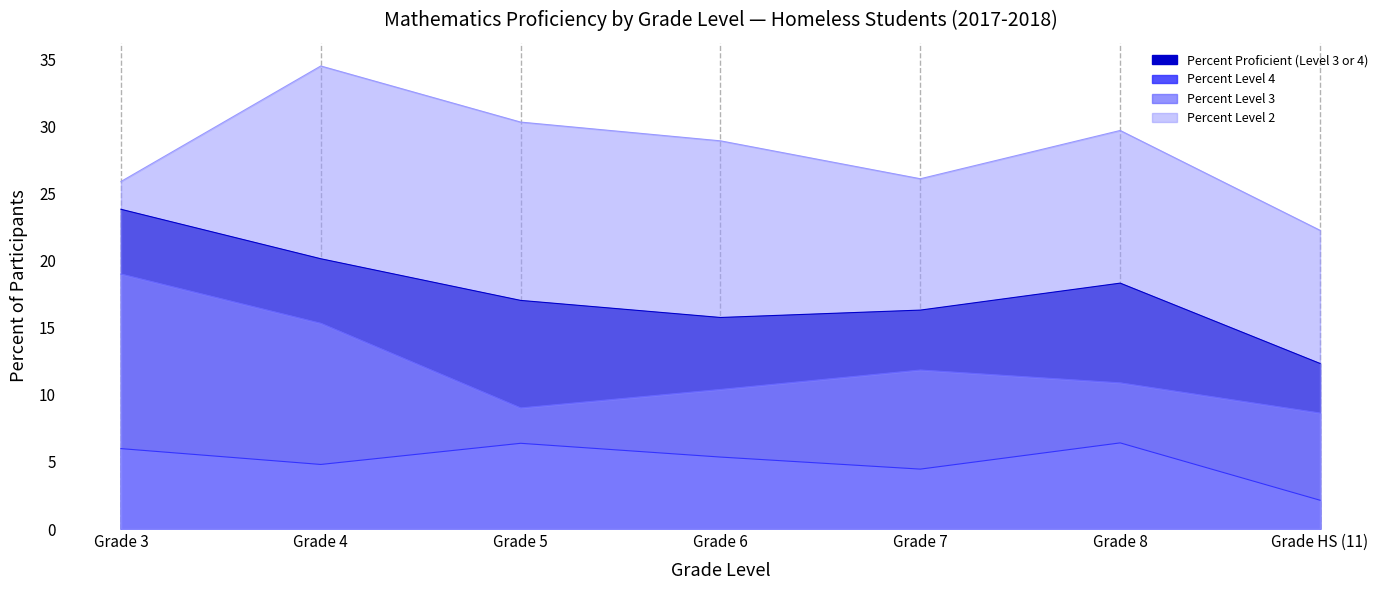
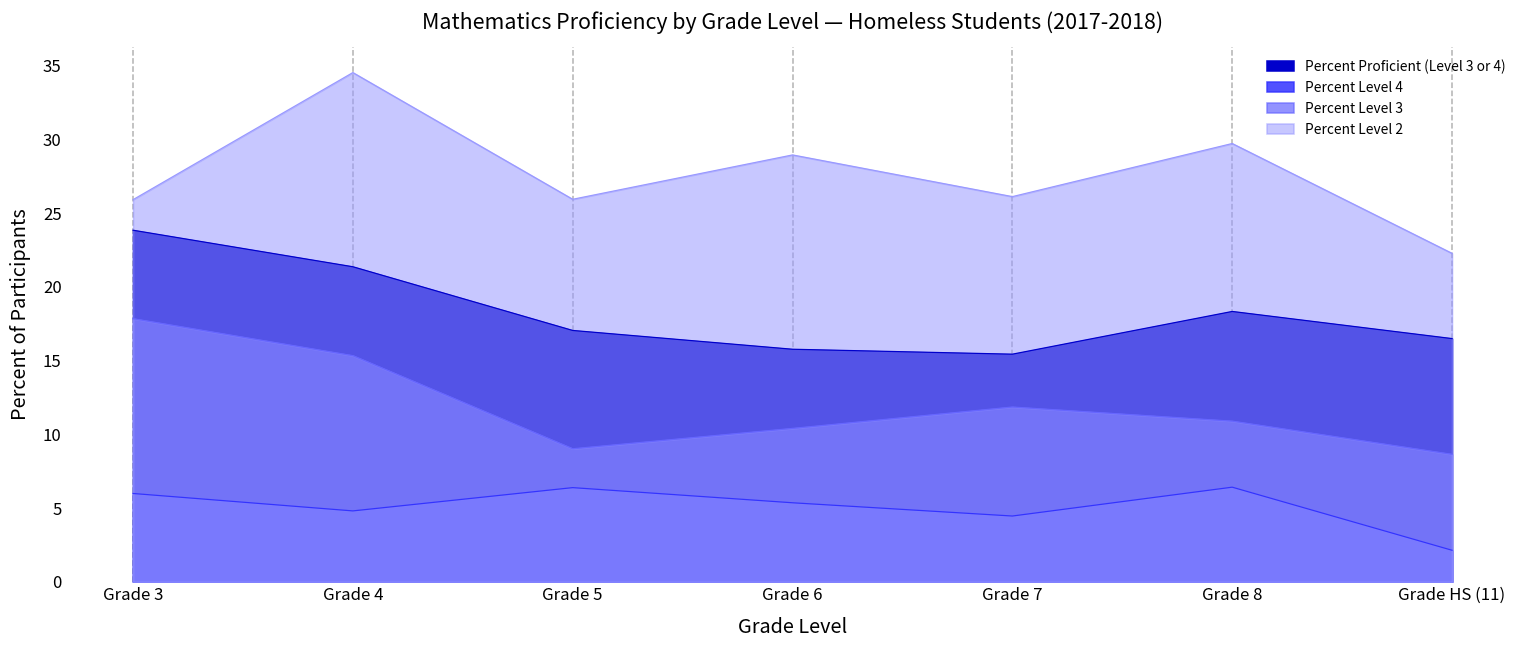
Percent Level 3, Grade 3: 19.0 -> 17.8
Percent Proficient (Level 3 or 4), Grade 4: 20.2 -> 21.4
Percent Level 2, Grade 5: 30.3 -> 25.9
Percent Proficient (Level 3 or 4), Grade 7: 16.3 -> 15.4
Percent Proficient (Level 3 or 4), Grade HS (11): 12.3 -> 16.5
